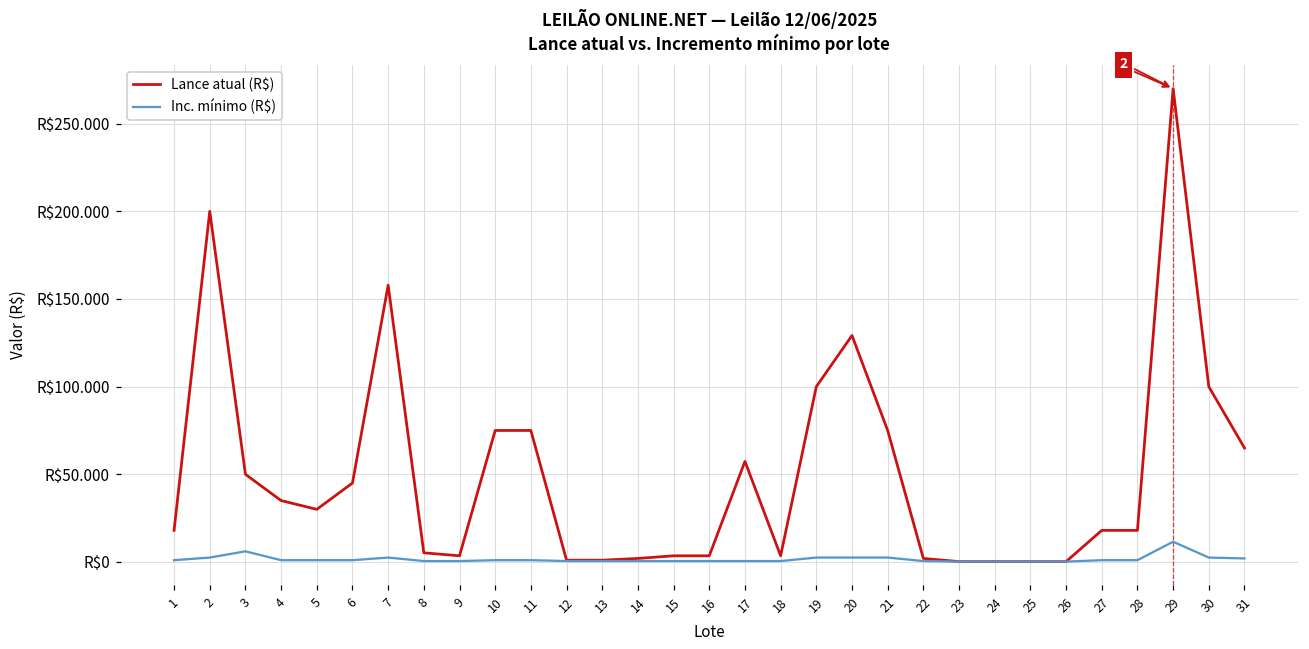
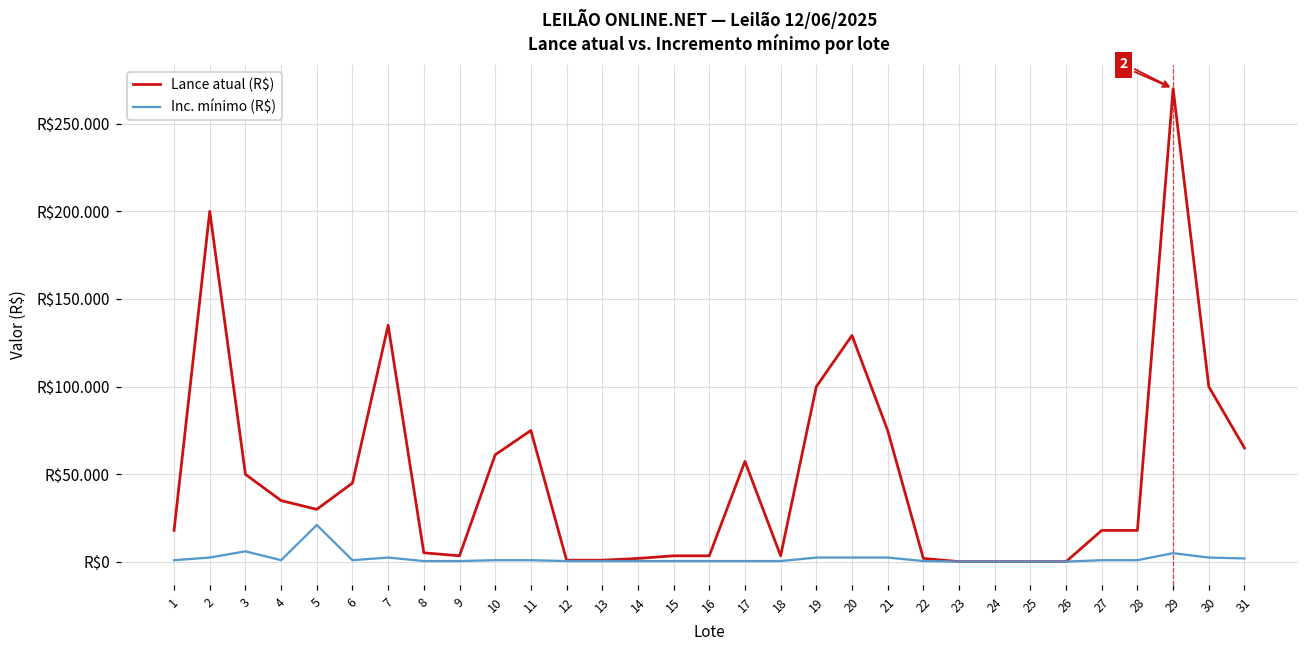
Inc. mínimo (R$), 5: R$1 -> R$21
Lance atual (R$), 7: R$158 -> R$135
Lance atual (R$), 10: R$75 -> R$61
Inc. mínimo (R$), 29: R$12 -> R$5
